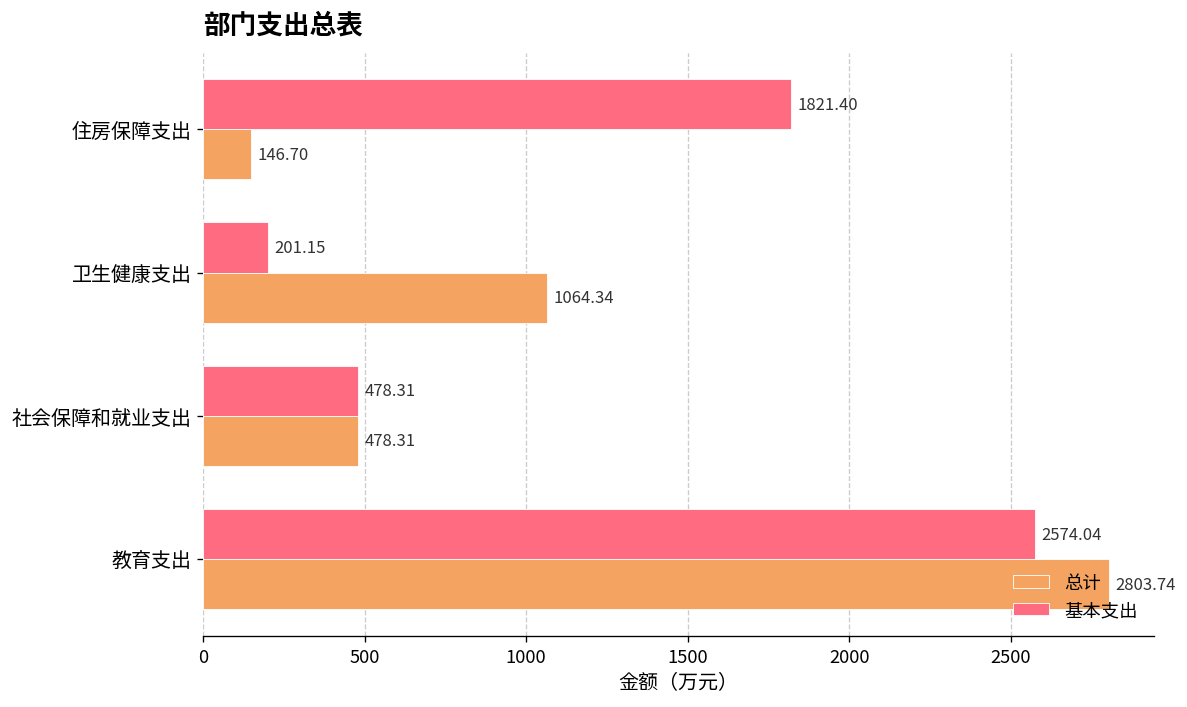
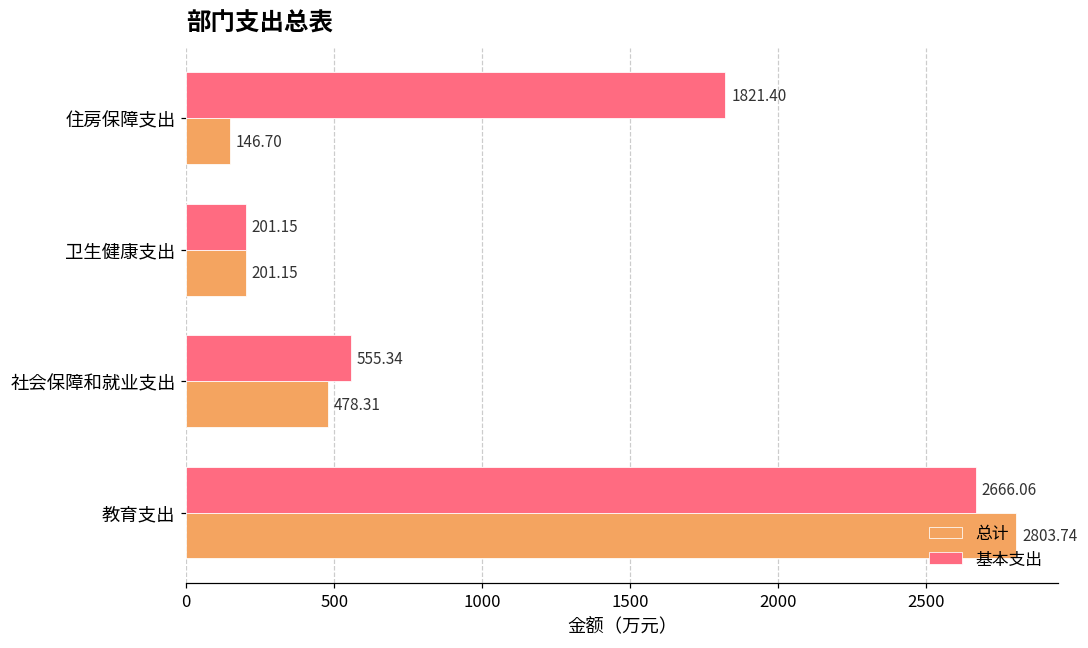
总计, 卫生健康支出: 1064.34 -> 201.15
基本支出, 社会保障和就业支出: 478.31 -> 555.34
基本支出, 教育支出: 2574.04 -> 2666.06
